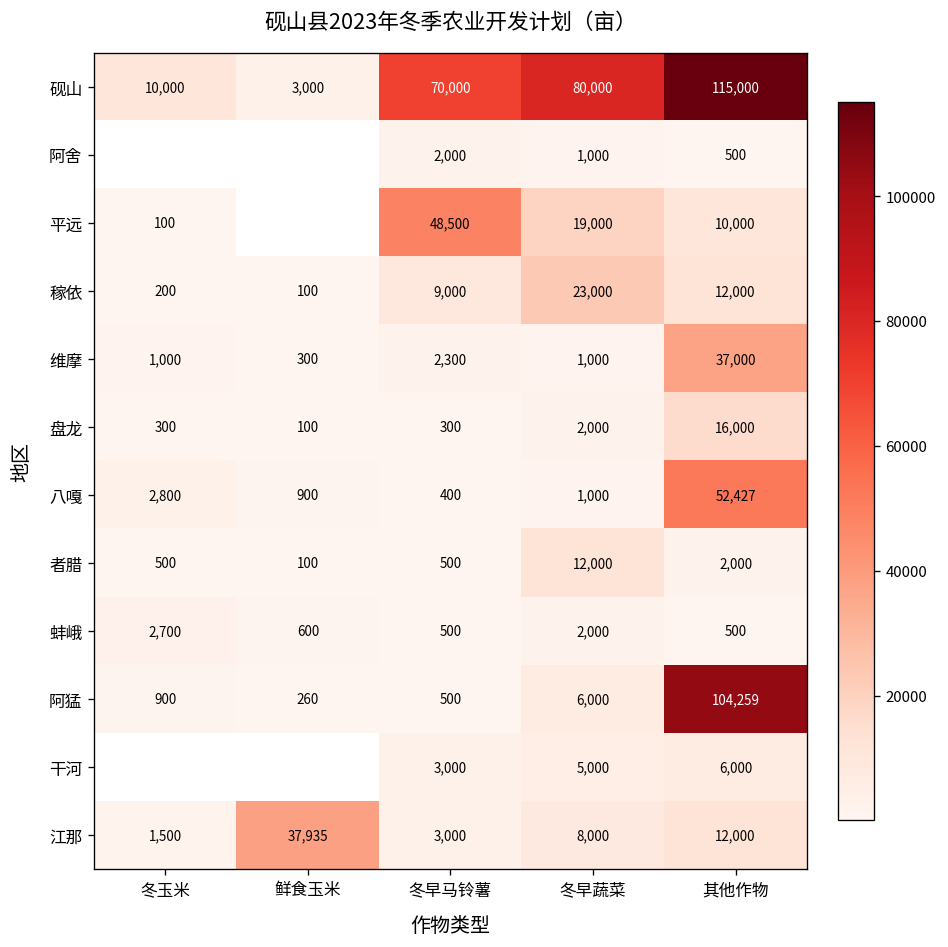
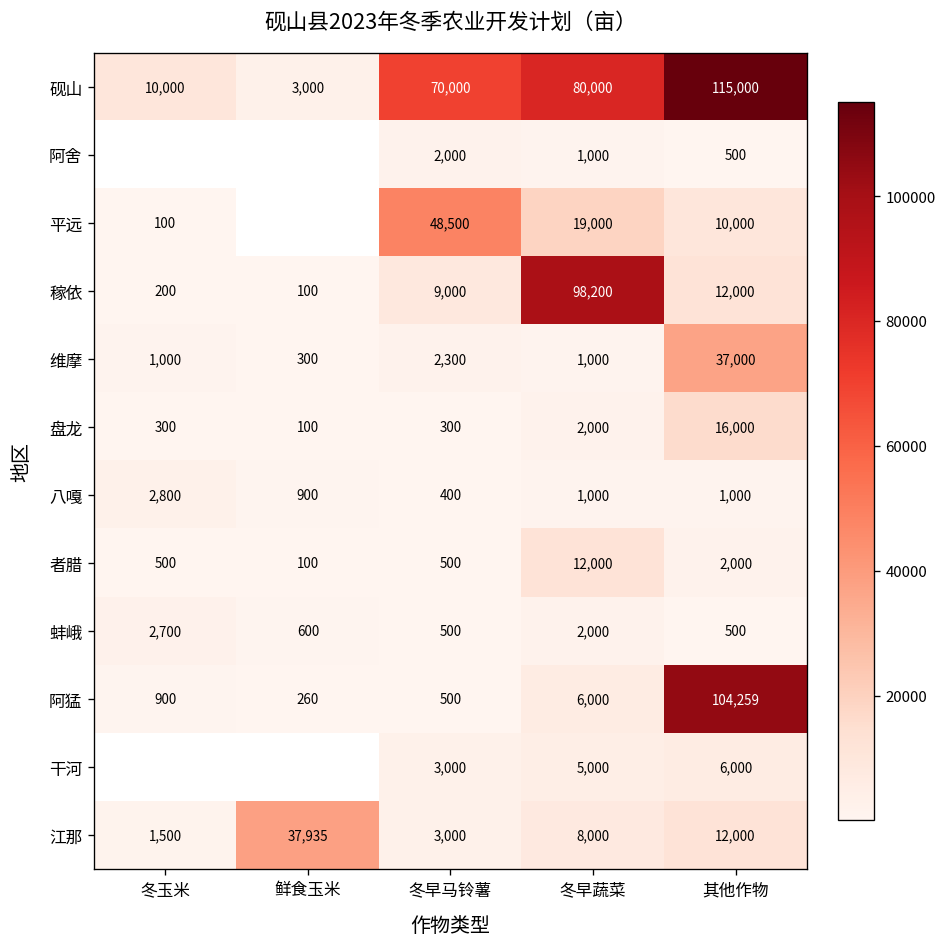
稼依, 冬早蔬菜: 23,000 -> 98,200
八嘎, 其他作物: 52,427 -> 1,000
